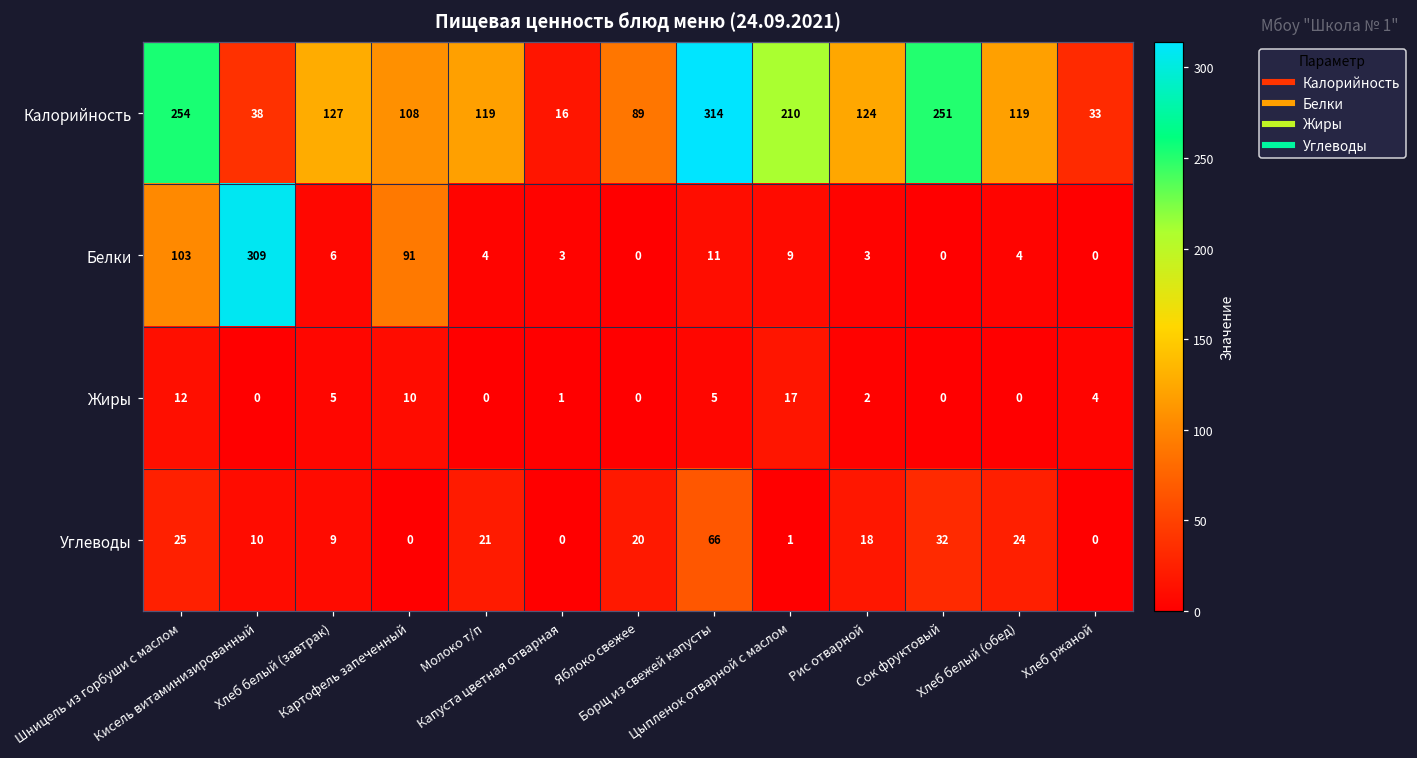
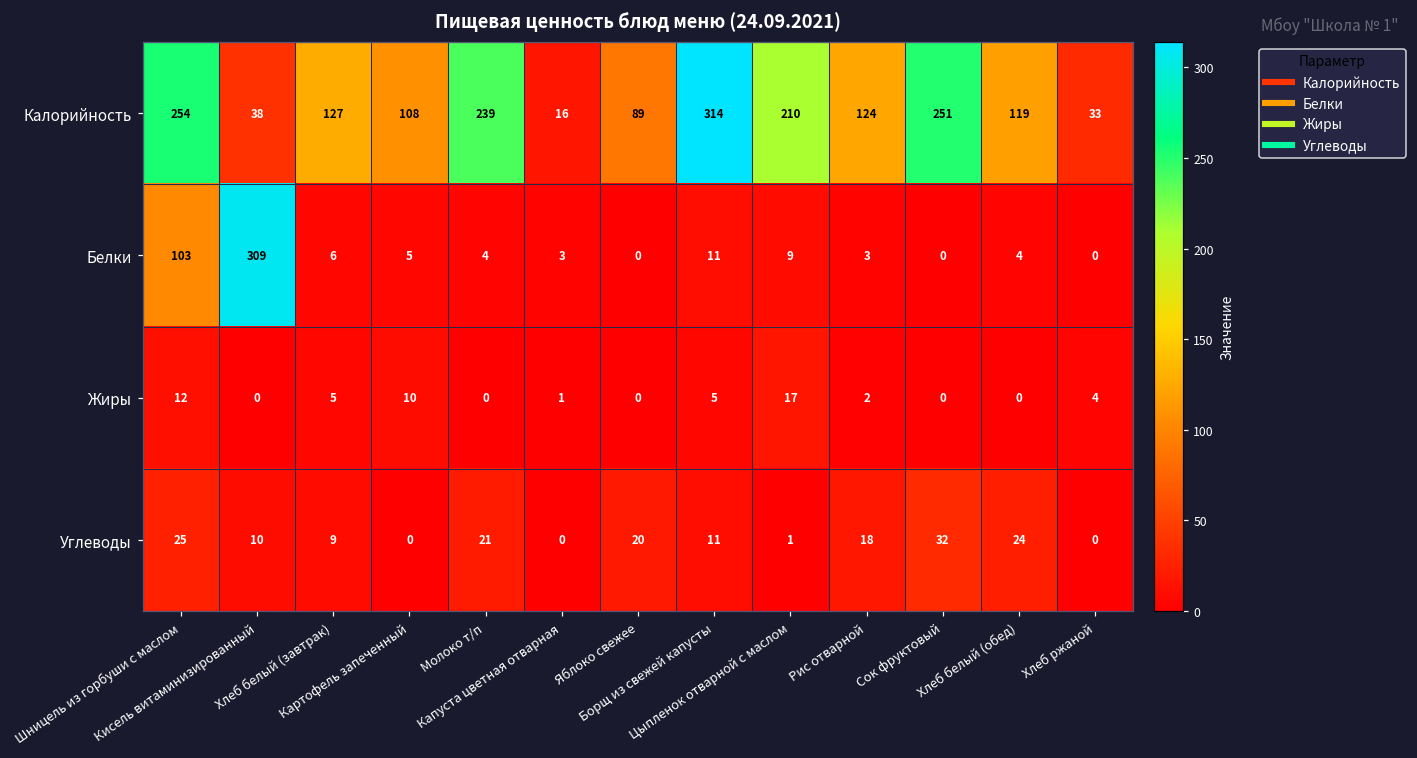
Калорийность, Молоко т/п: 119 -> 239
Белки, Картофель запеченный: 91 -> 5
Углеводы, Борщ из свежей капусты: 66 -> 11
